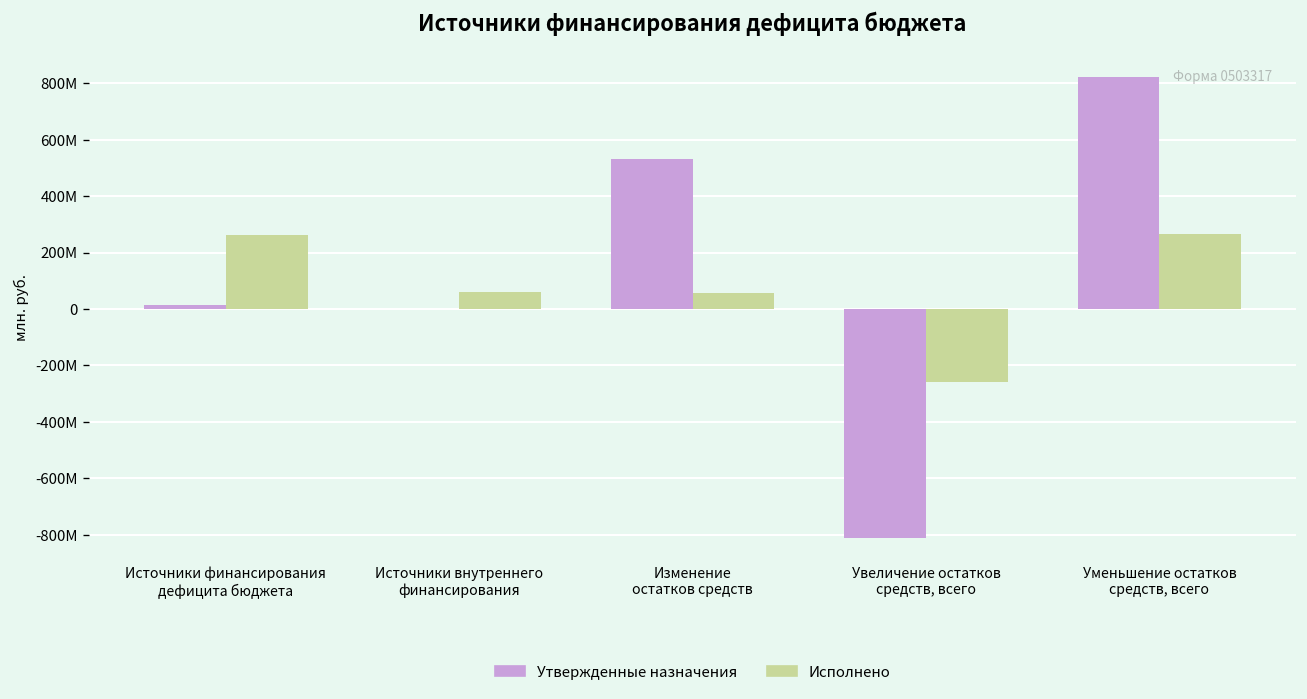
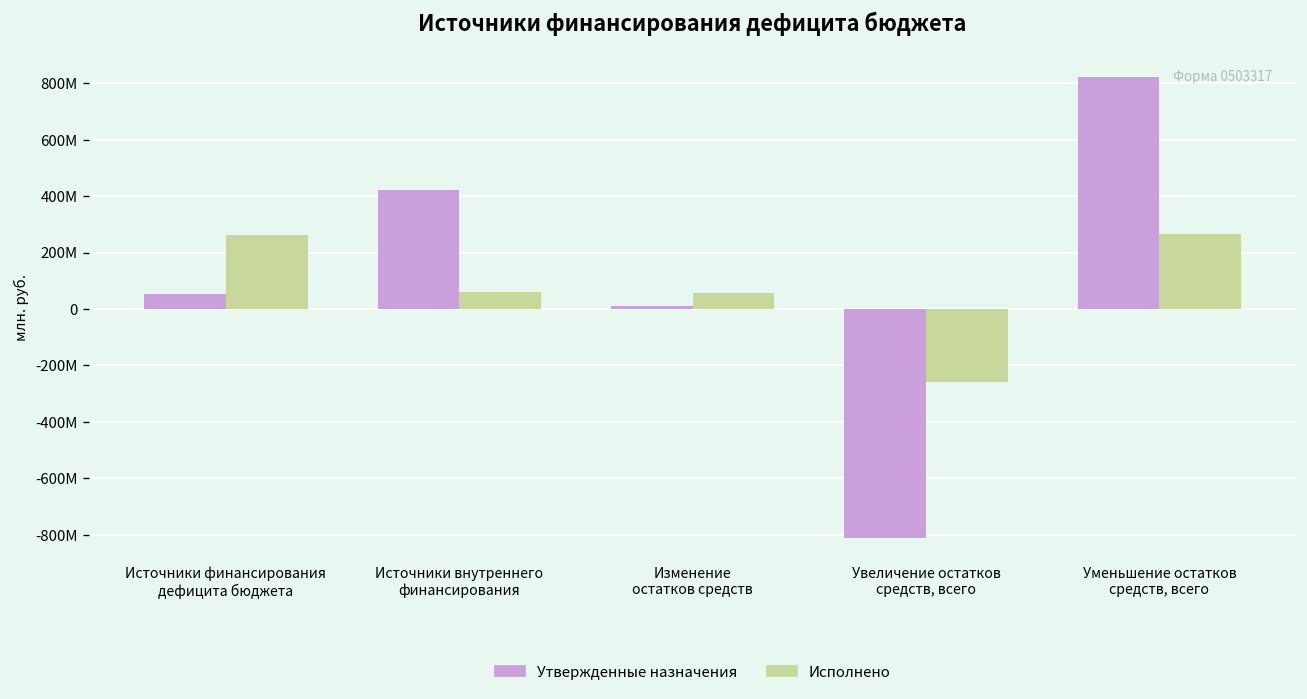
Утвержденные назначения, Источники финансирования дефицита бюджета: 10000000 -> 50000000
Утвержденные назначения, Источники внутреннего финансирования: 0 -> 420000000
Утвержденные назначения, Изменение остатков средств: 530000000 -> 10000000
